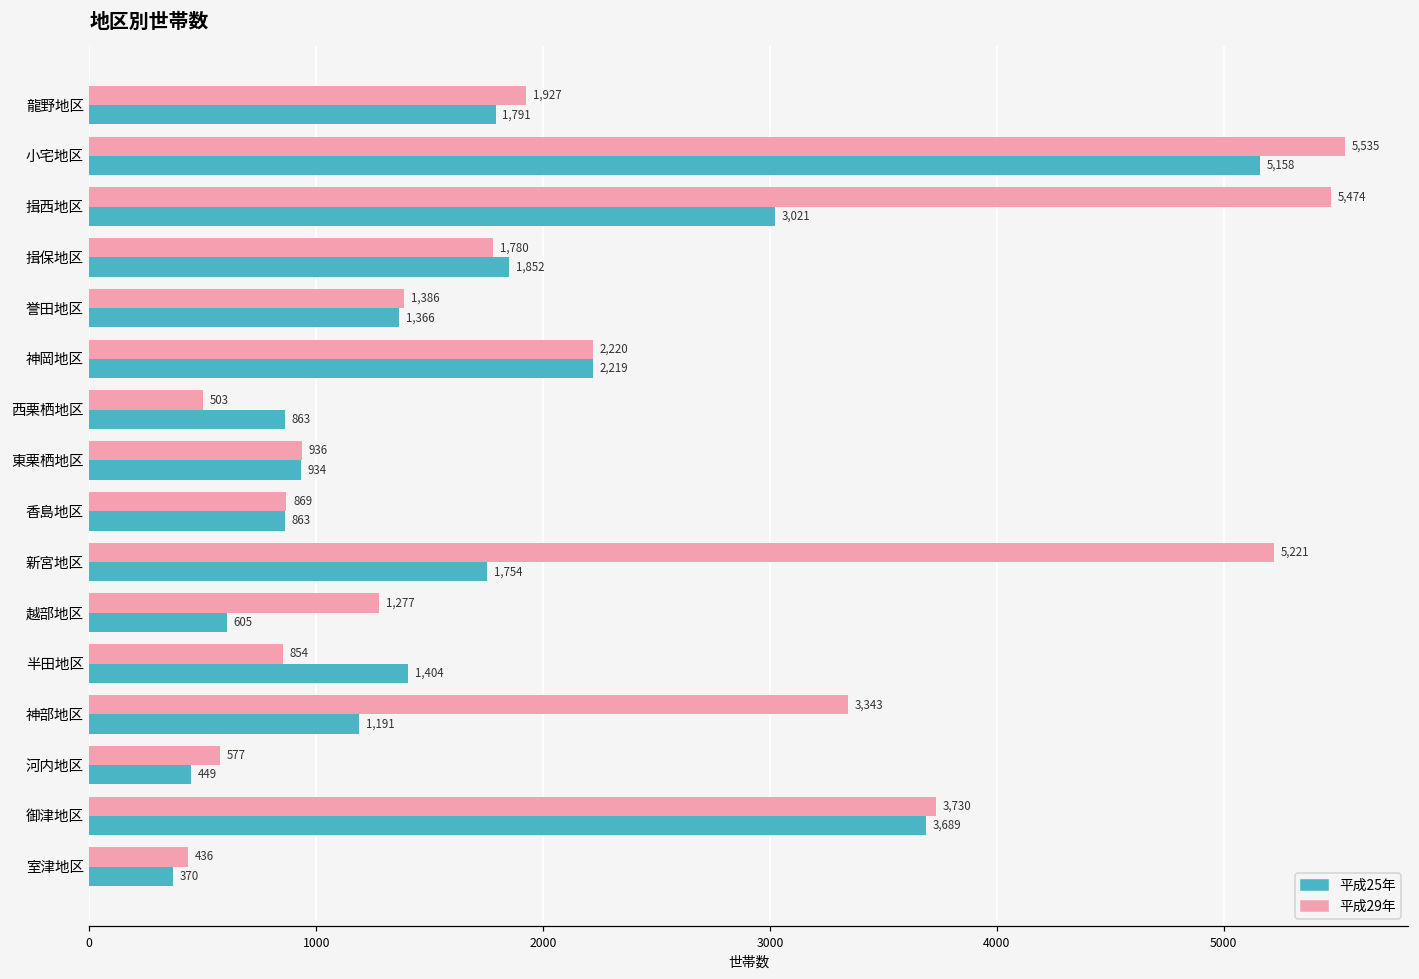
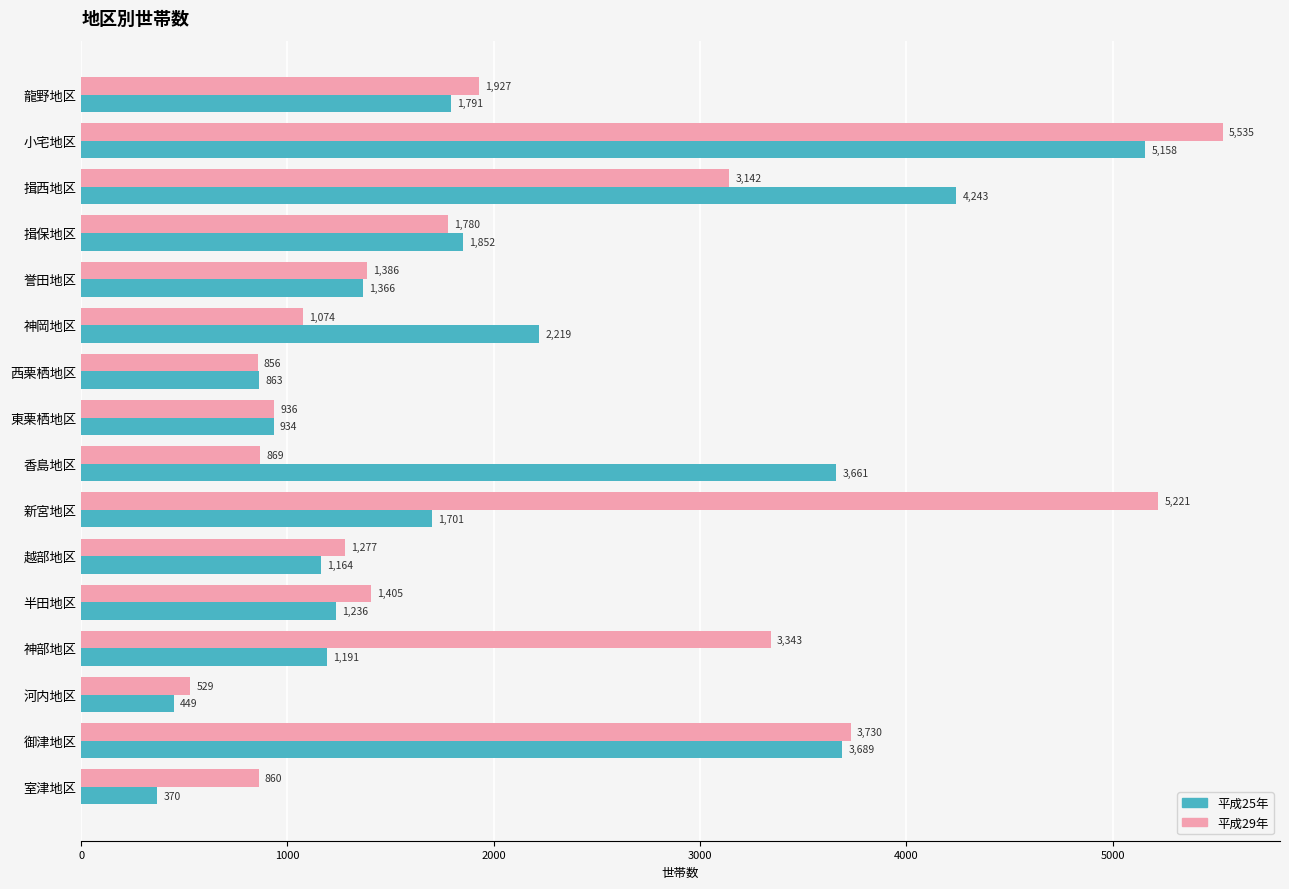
平成29年, 揖西地区: 5,474 -> 3,142
平成25年, 揖西地区: 3,021 -> 4,243
平成29年, 神岡地区: 2,220 -> 1,074
平成29年, 西栗栖地区: 503 -> 856
平成25年, 香島地区: 863 -> 3,661
平成25年, 新宮地区: 1,754 -> 1,701
平成25年, 越部地区: 605 -> 1,164
平成29年, 半田地区: 854 -> 1,405
平成25年, 半田地区: 1,404 -> 1,236
平成29年, 河内地区: 577 -> 529
平成29年, 室津地区: 436 -> 860
